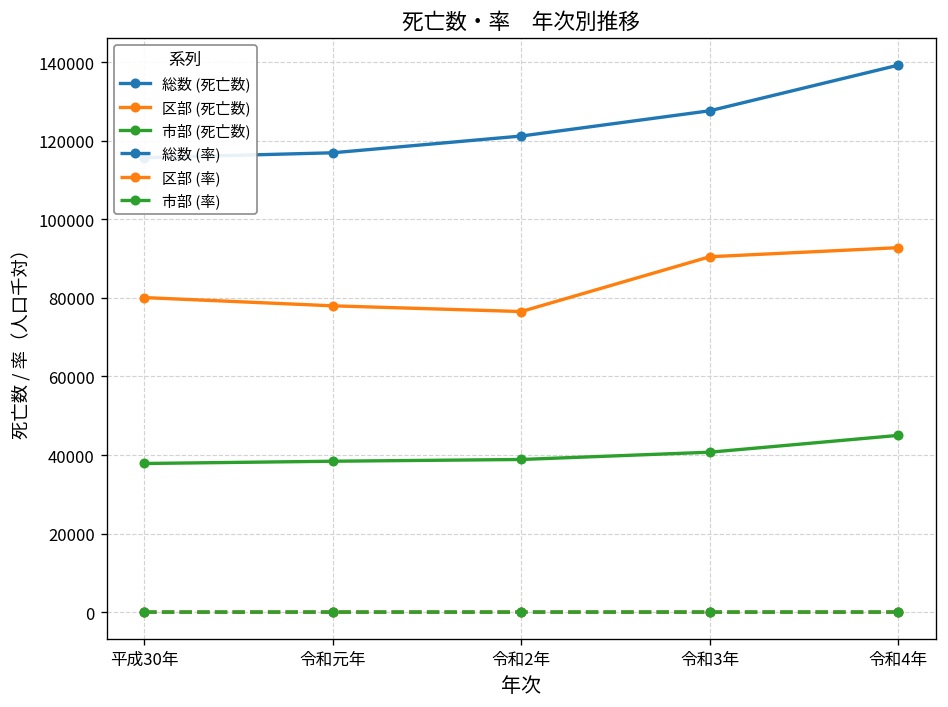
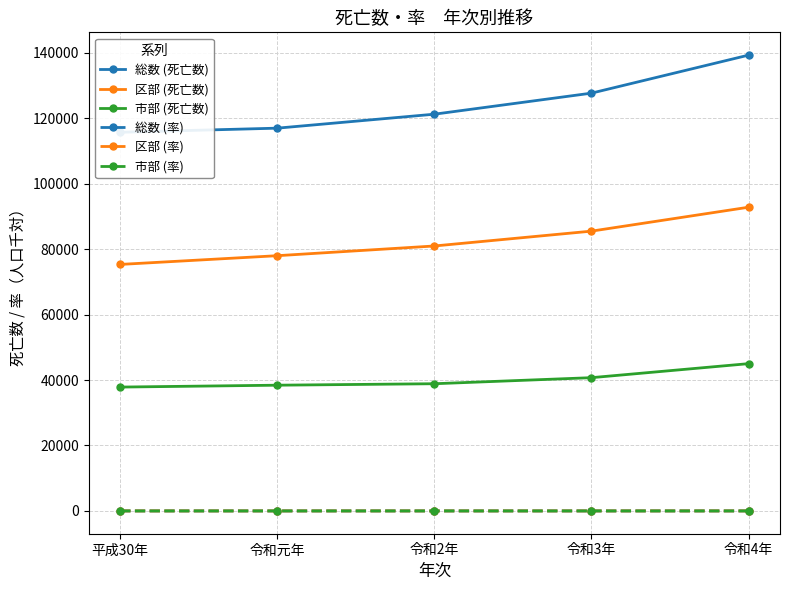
区部 (死亡数), 平成30年: 80000 -> 75000
区部 (死亡数), 令和2年: 77000 -> 81000
区部 (死亡数), 令和3年: 90000 -> 85000
